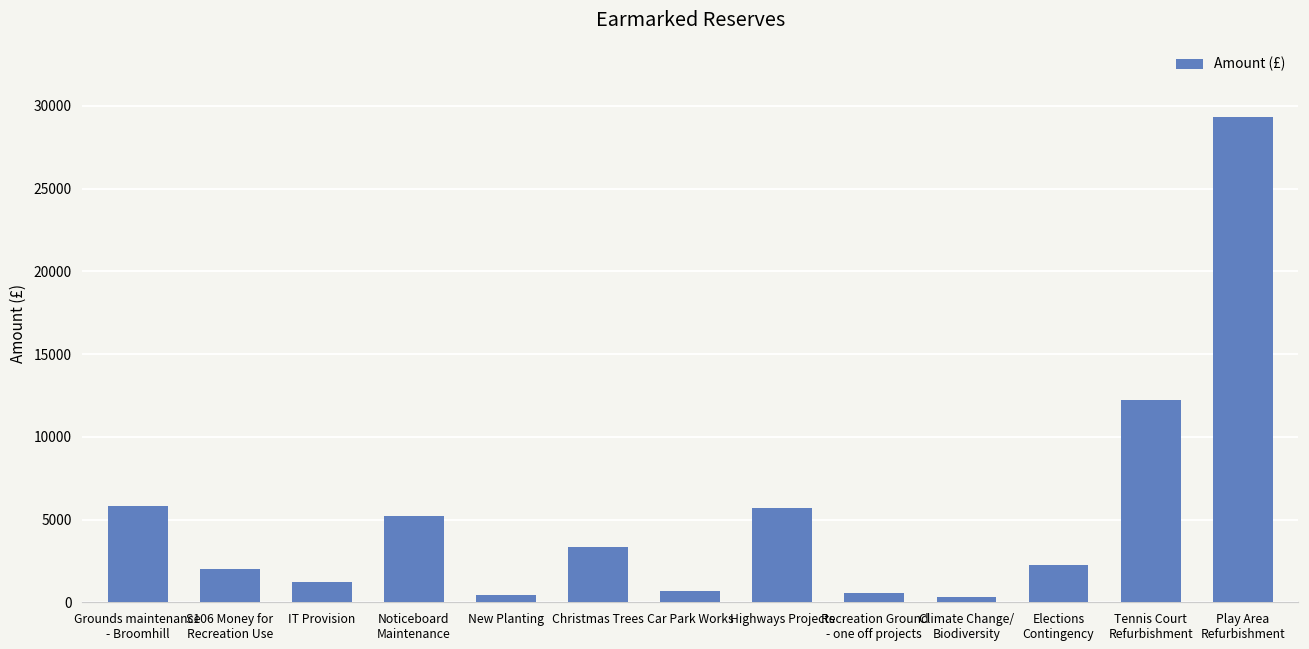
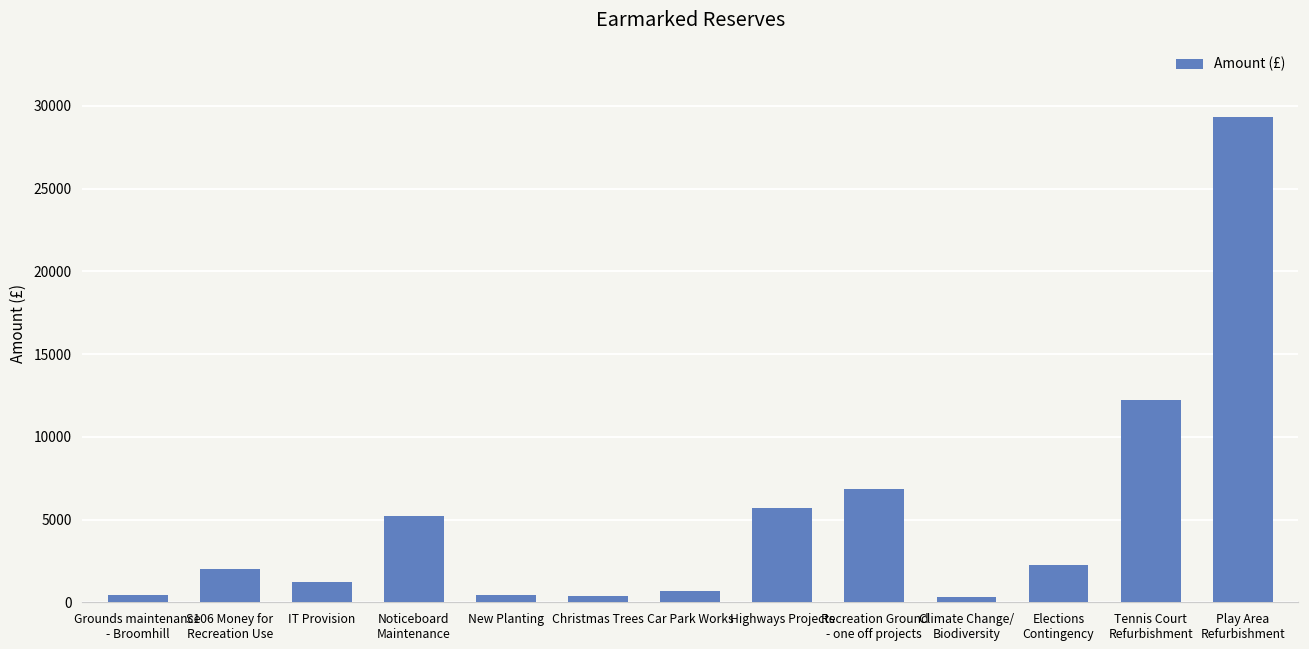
Grounds maintenance - Broomhill: 5800 -> 500
Christmas Trees: 3300 -> 400
Recreation Ground - one off projects: 600 -> 6800
